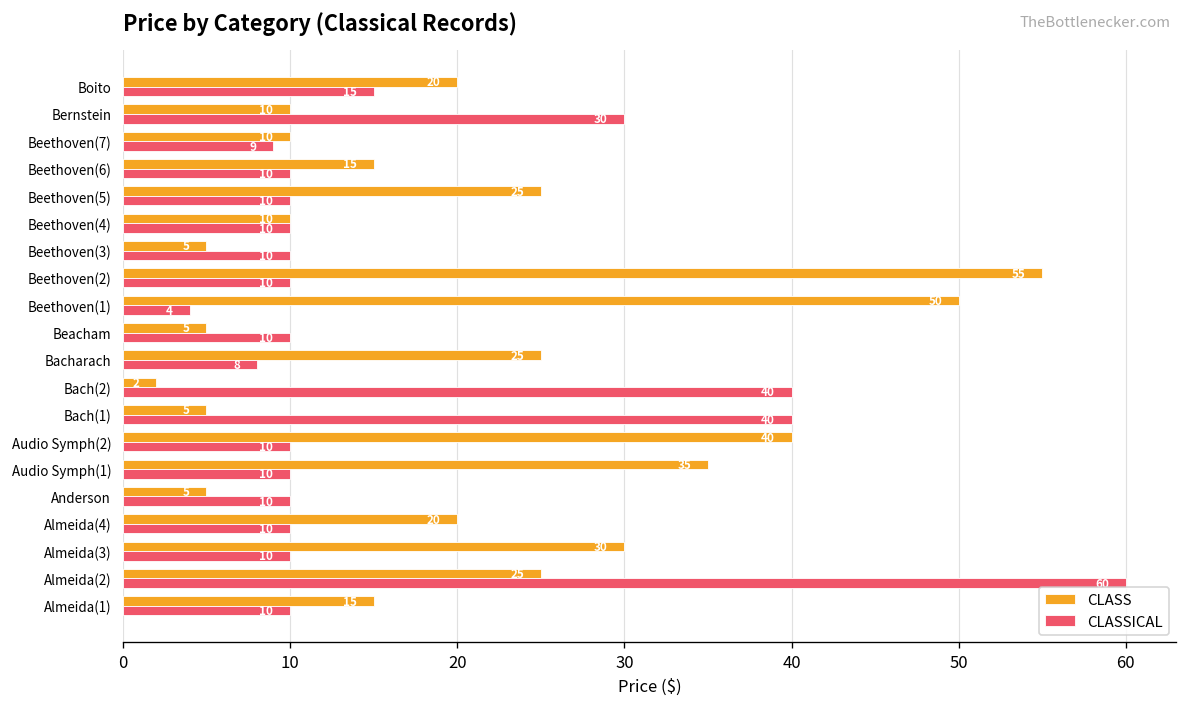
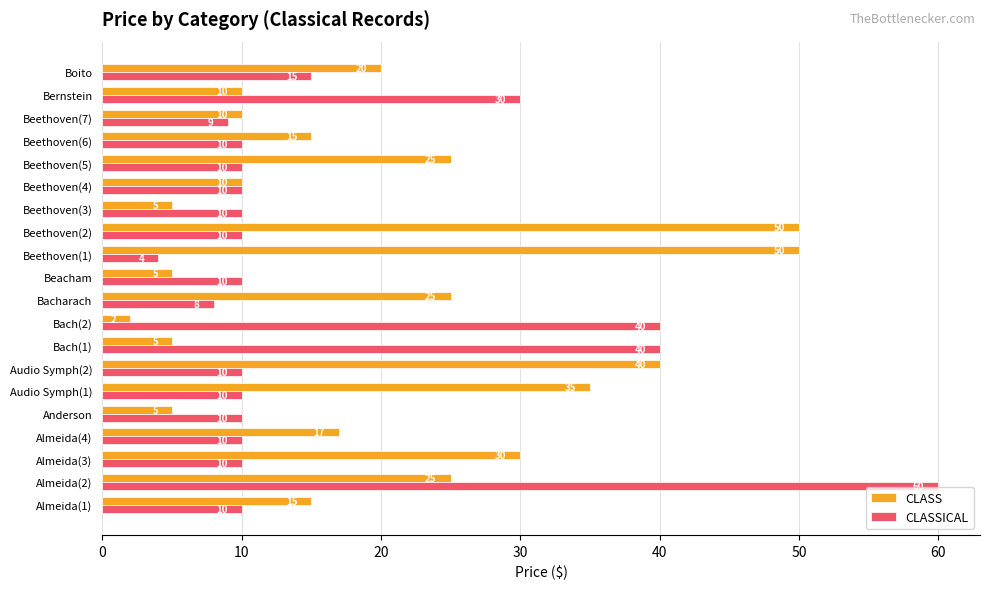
CLASS, Beethoven(2): 55 -> 50
CLASS, Almeida(4): 20 -> 17
